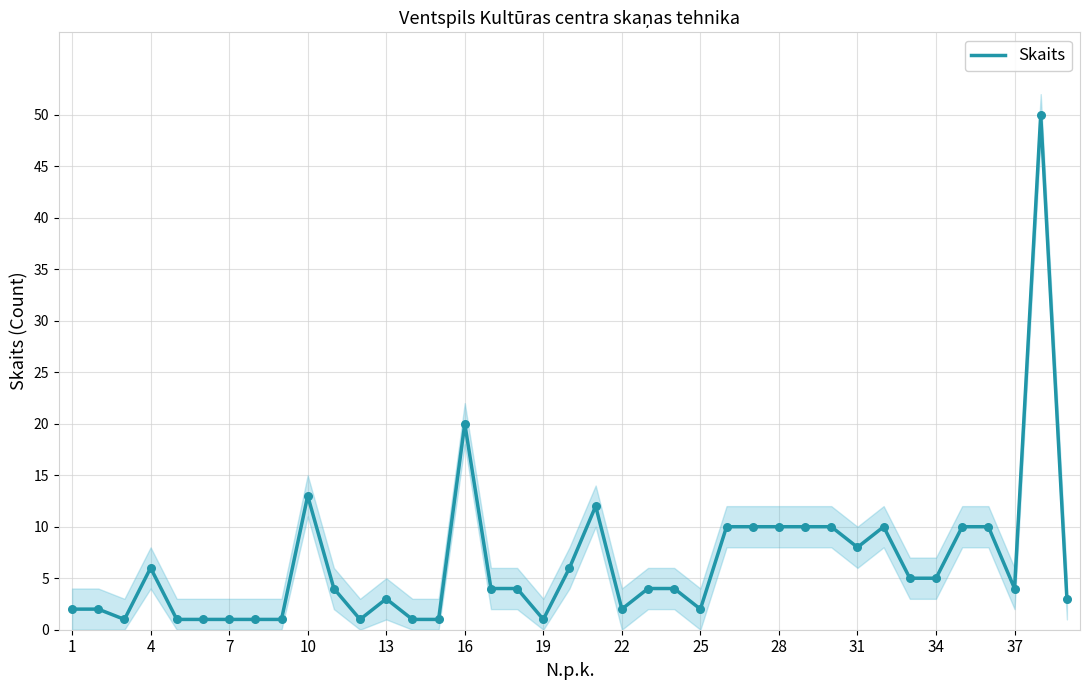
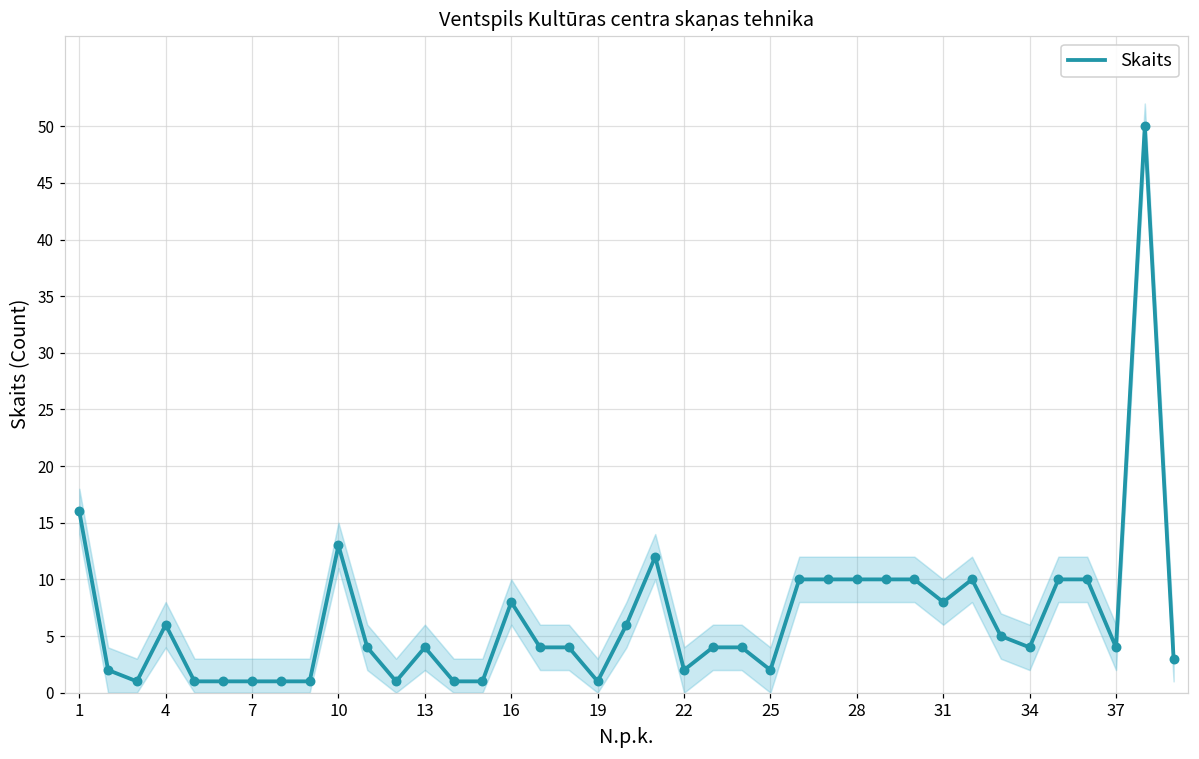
Skaits, 1: 2 -> 16
Skaits, 13: 3 -> 4
Skaits, 16: 20 -> 8
Skaits, 34: 5 -> 4
